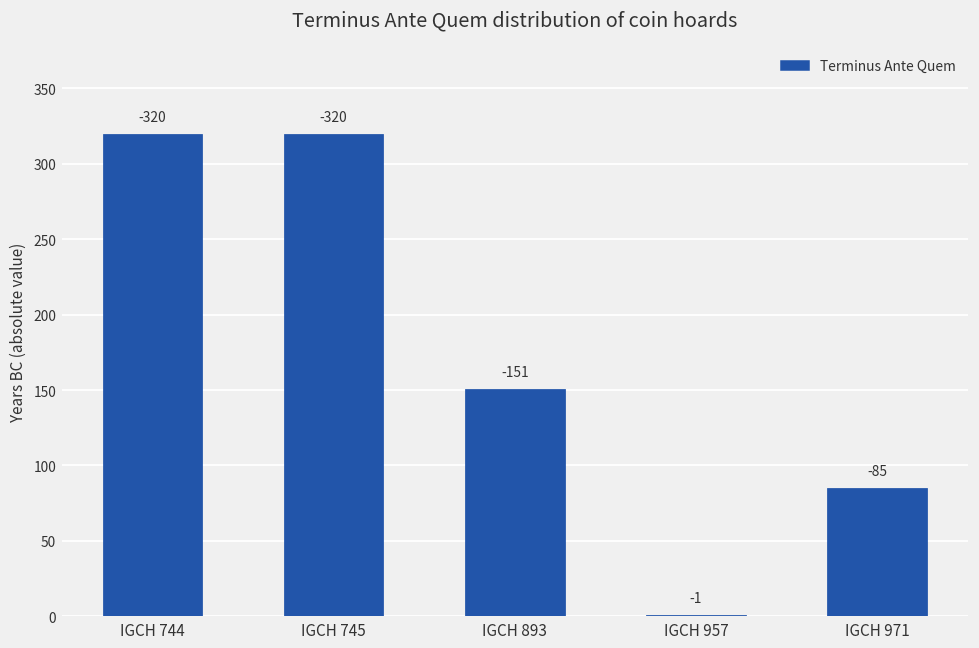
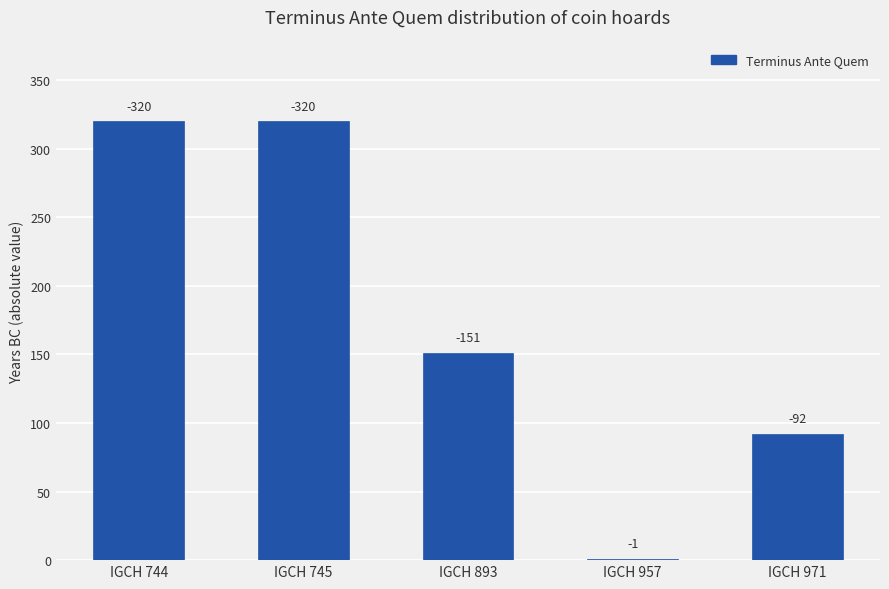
IGCH 971: -85 -> -92
